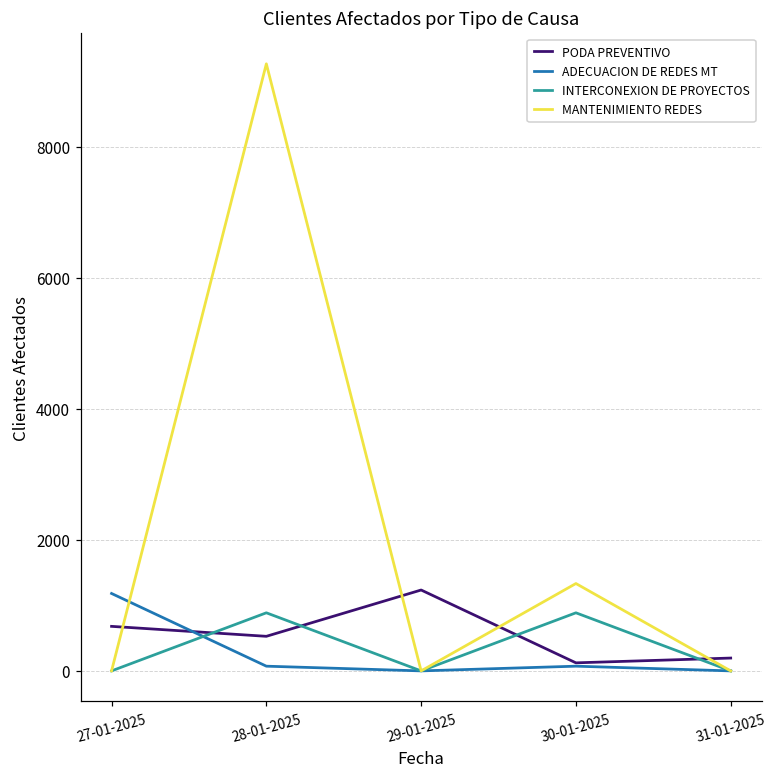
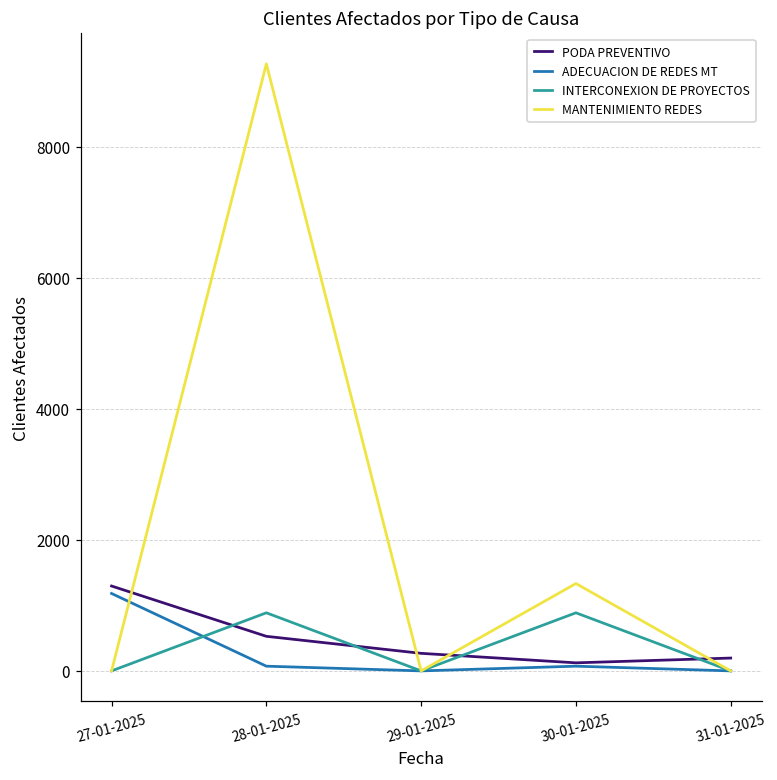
PODA PREVENTIVO, 27-01-2025: 700 -> 1300
PODA PREVENTIVO, 29-01-2025: 1200 -> 300
